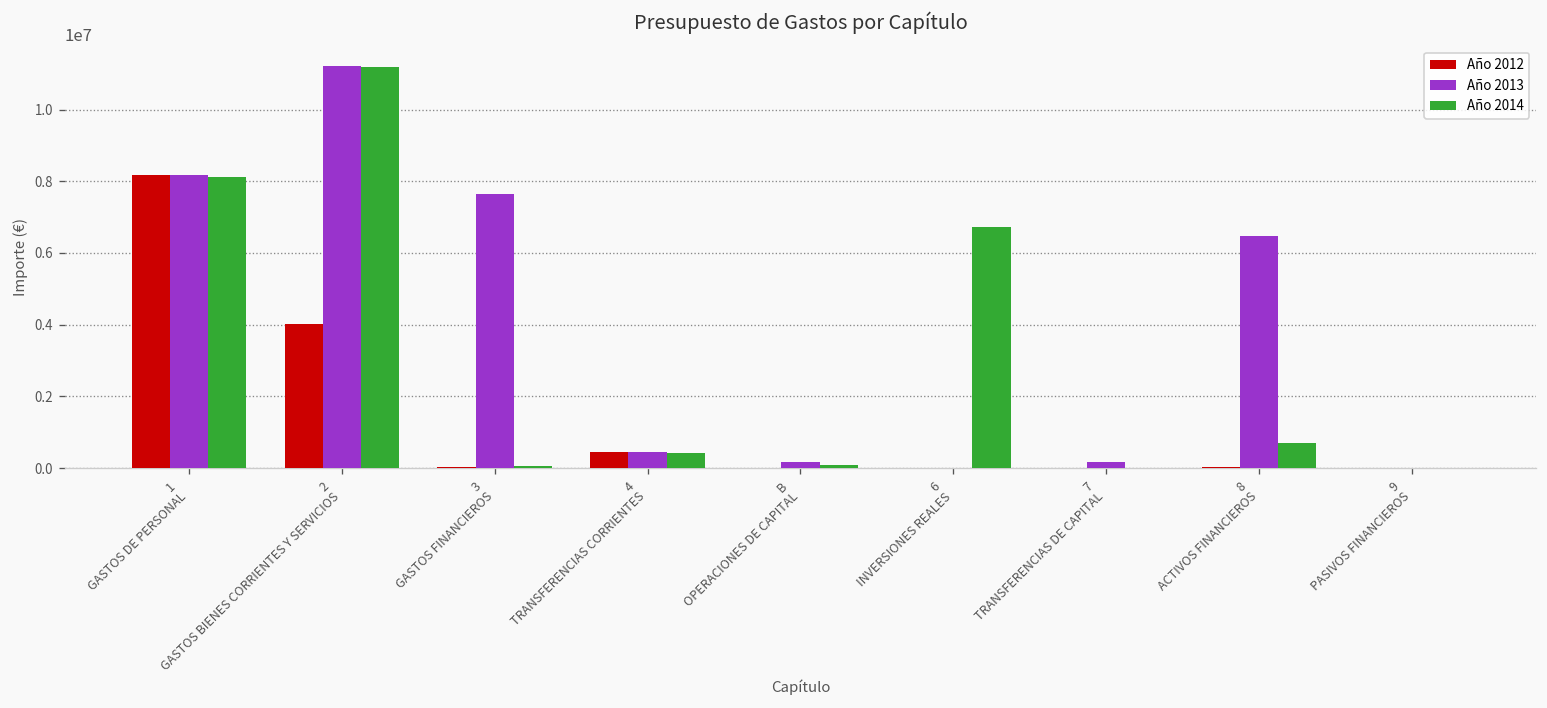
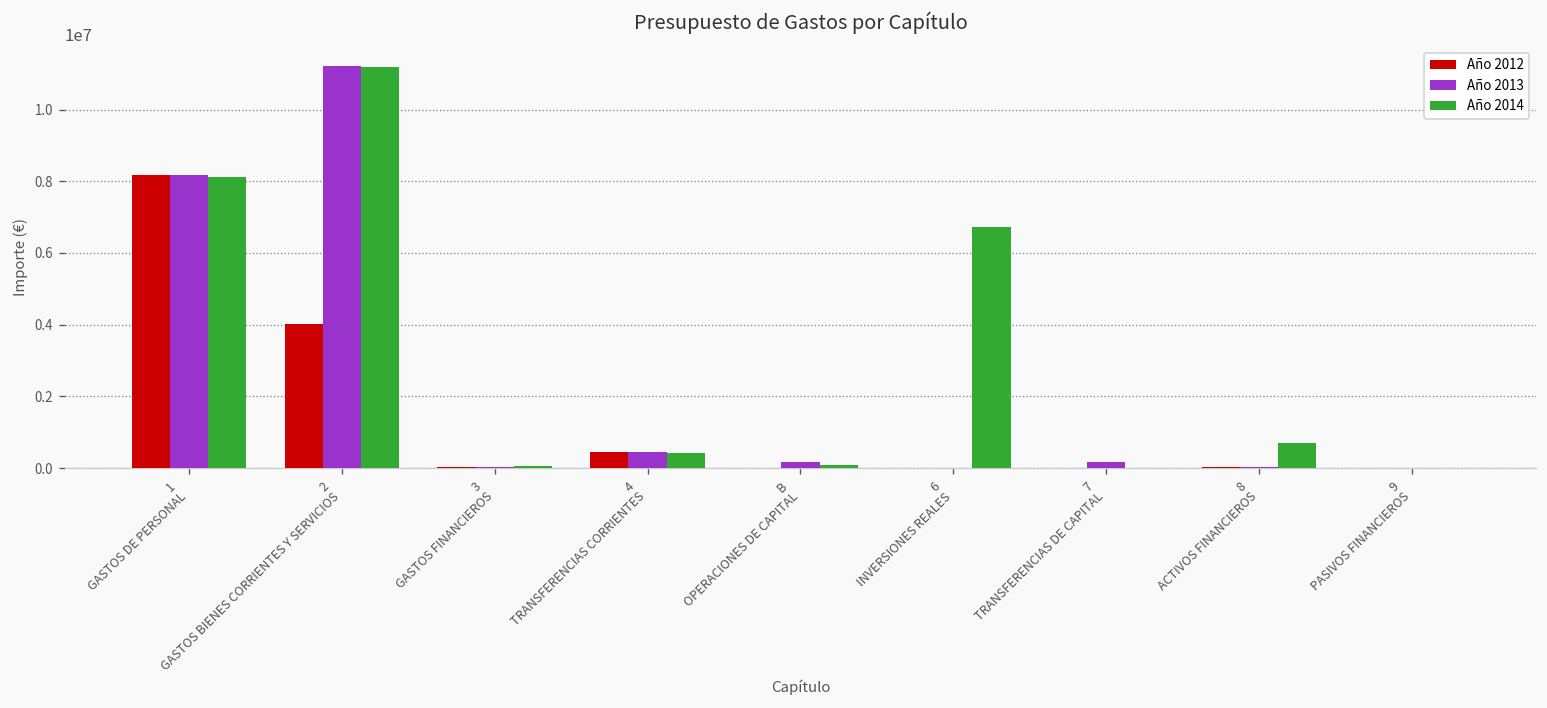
Año 2013, 3 GASTOS FINANCIEROS: 7600000 -> 0
Año 2013, 8 ACTIVOS FINANCIEROS: 6500000 -> 0
